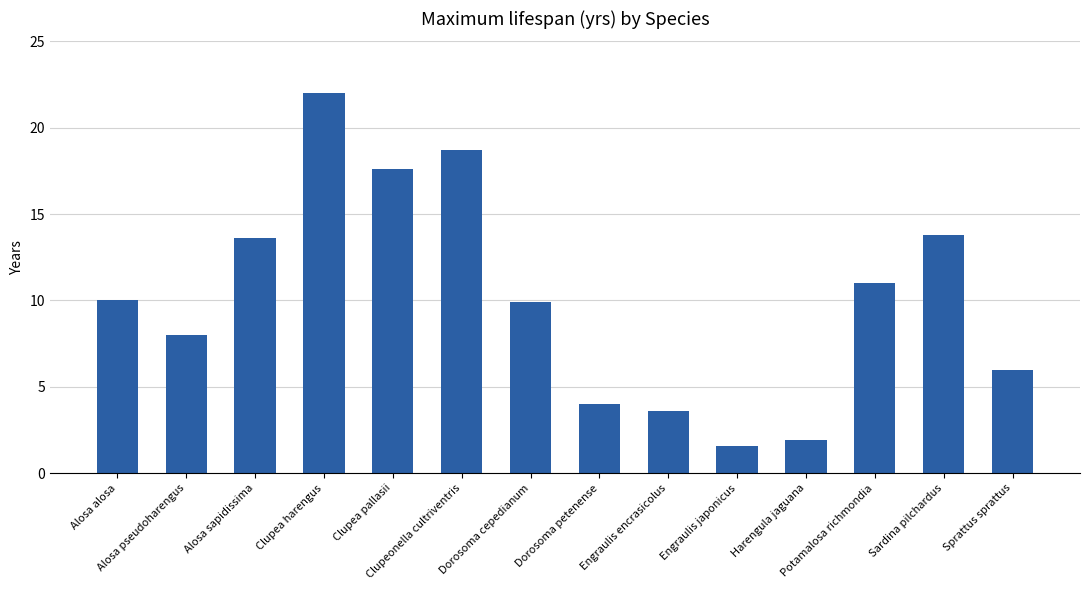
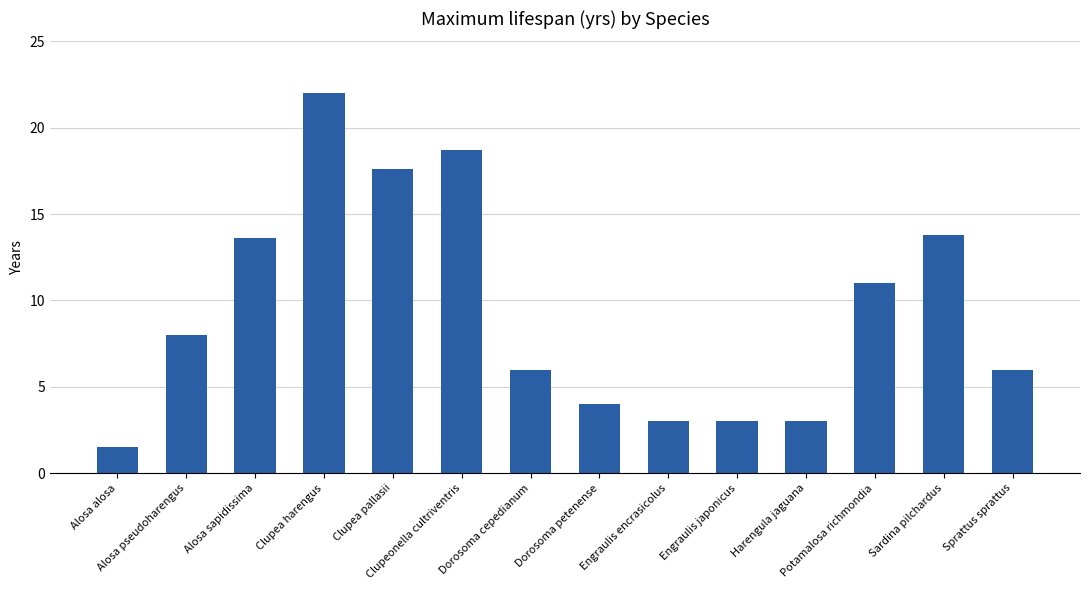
Alosa alosa: 10.0 -> 1.5
Dorosoma cepedianum: 9.9 -> 6.0
Engraulis encrasicolus: 3.6 -> 3.0
Engraulis japonicus: 1.6 -> 3.0
Harengula jaguana: 1.9 -> 3.0
